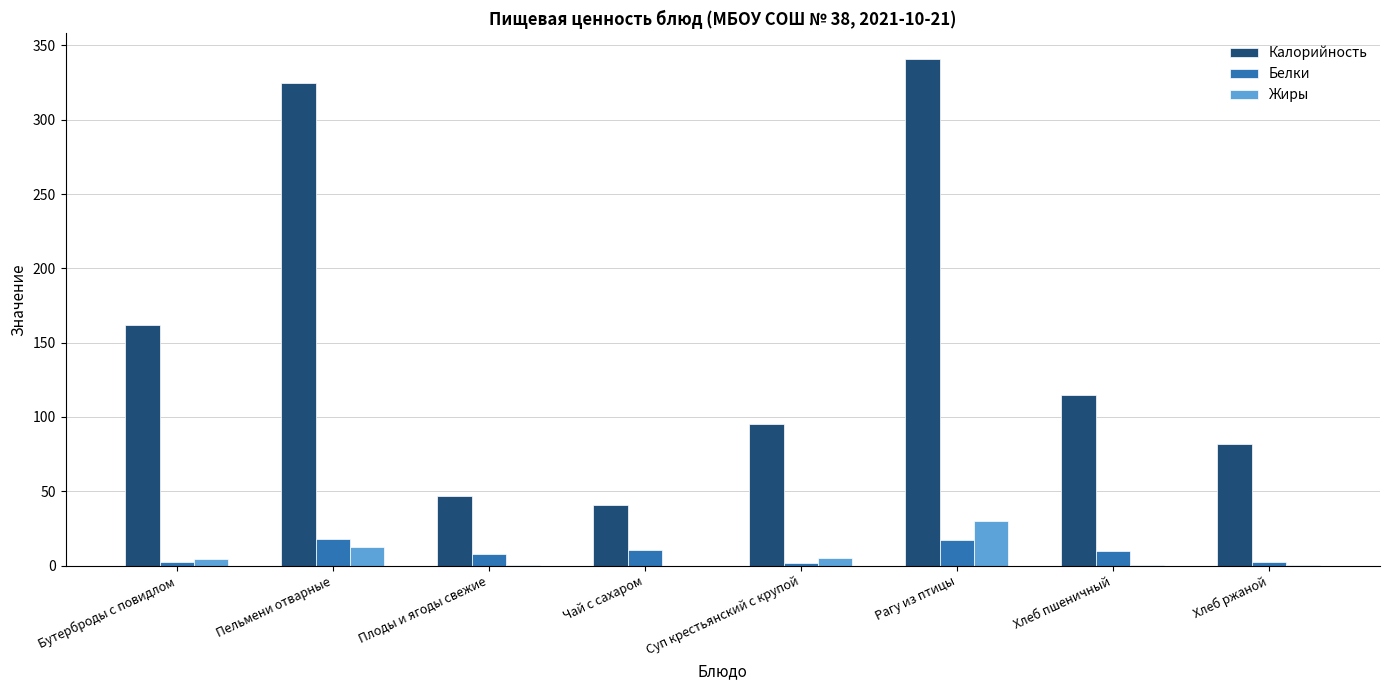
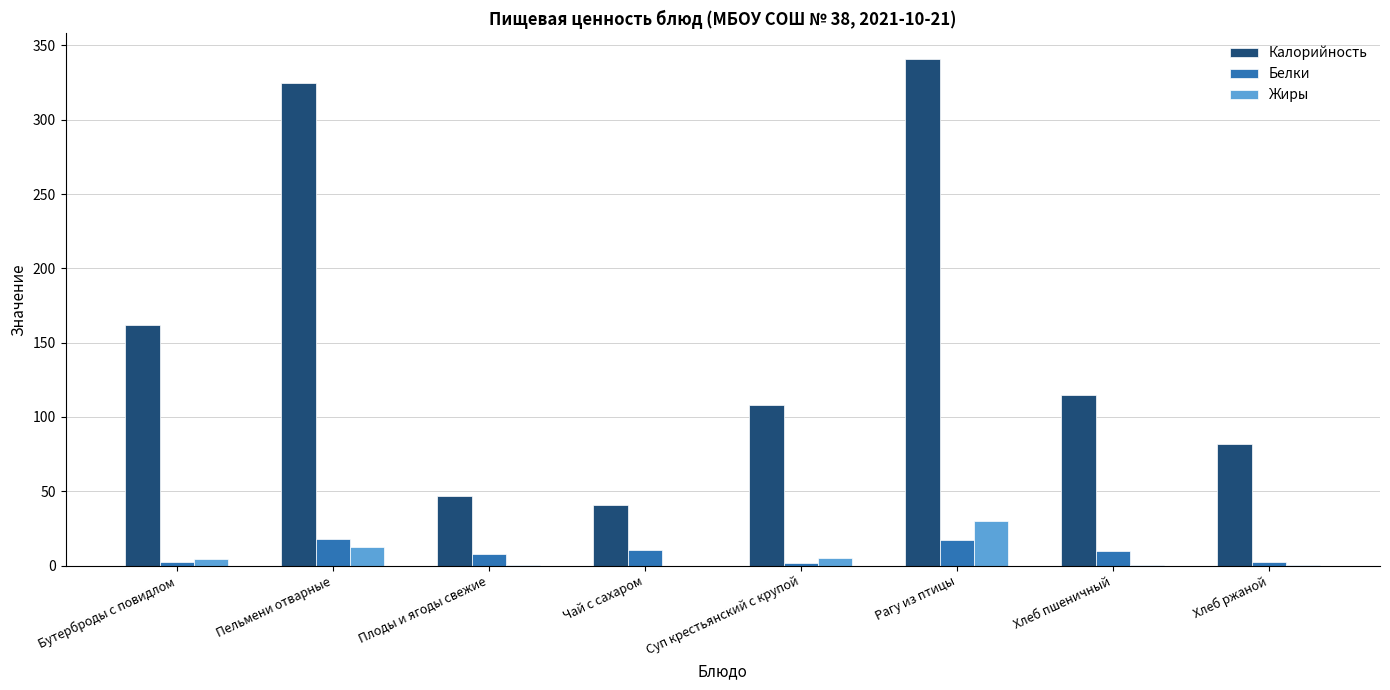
Калорийность, Суп крестьянский с крупой: 95 -> 108
